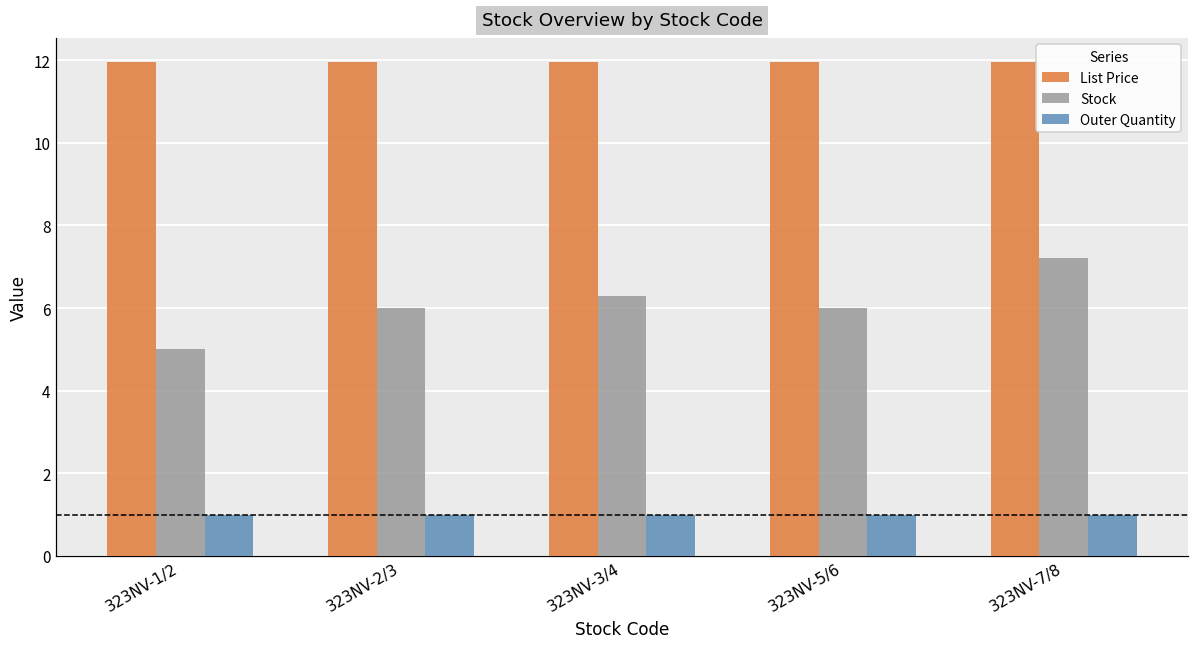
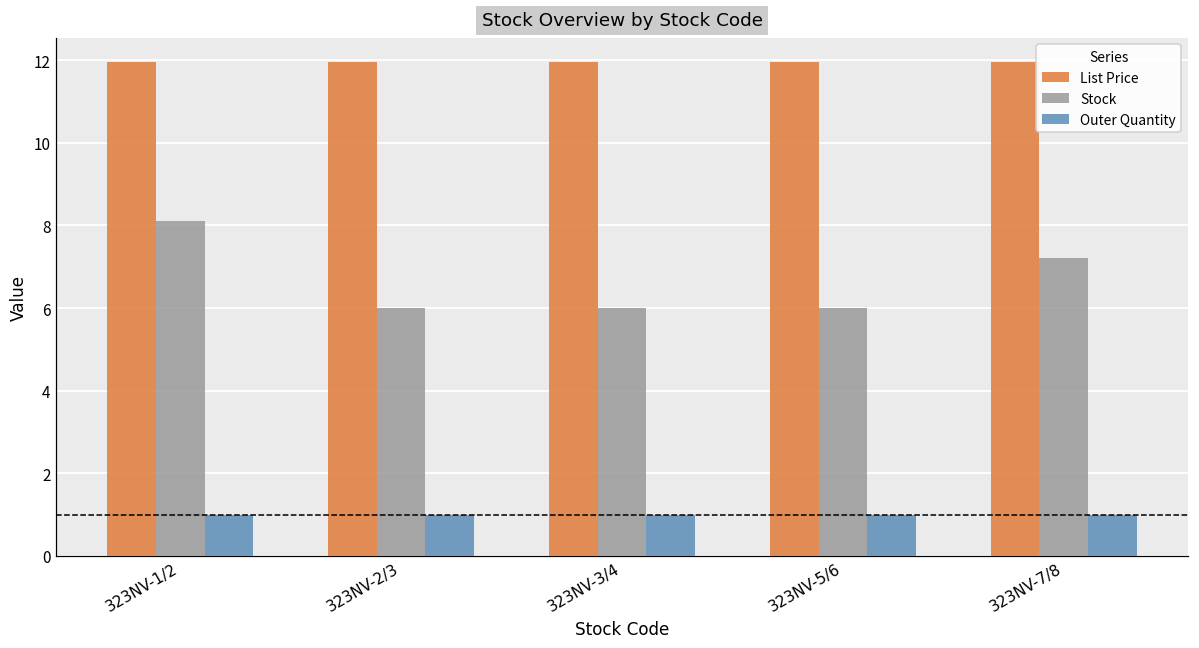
Stock, 323NV-1/2: 5.0 -> 8.1
Stock, 323NV-3/4: 6.3 -> 6.0
